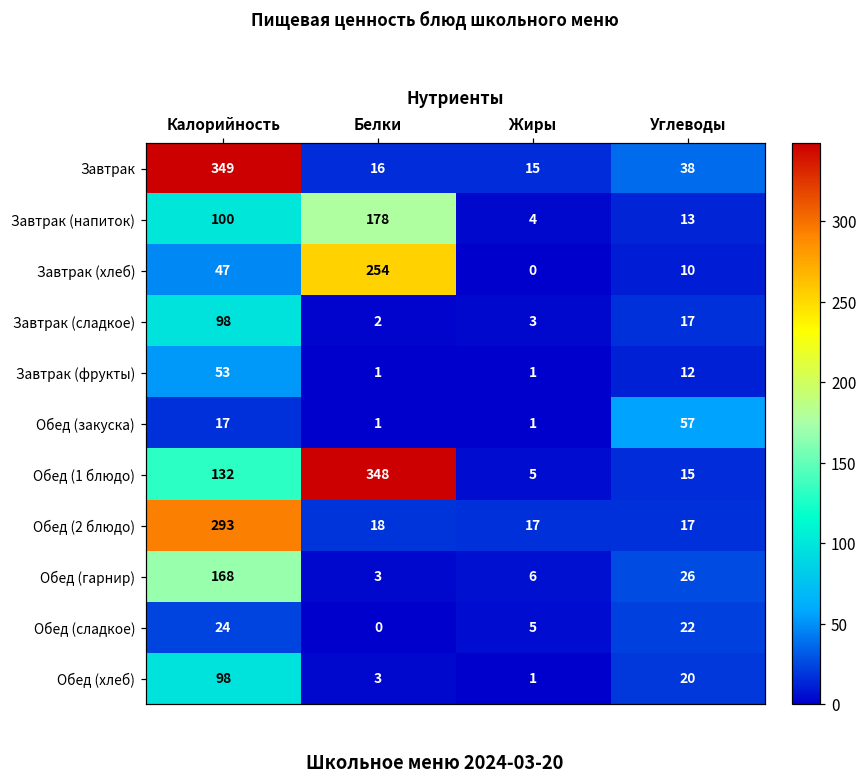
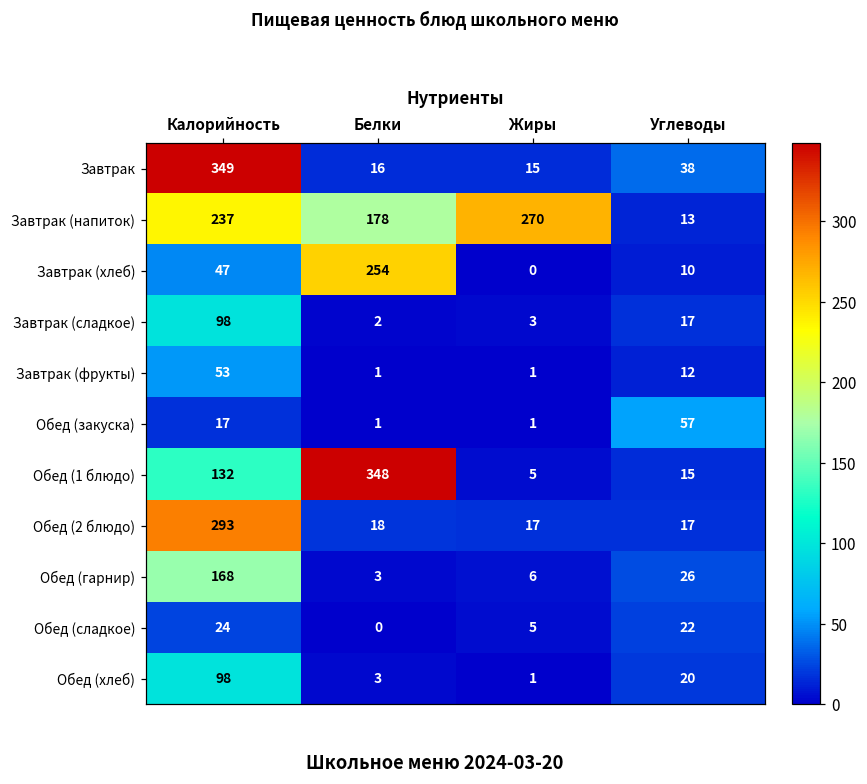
Завтрак (напиток), Калорийность: 100 -> 237
Завтрак (напиток), Жиры: 4 -> 270
